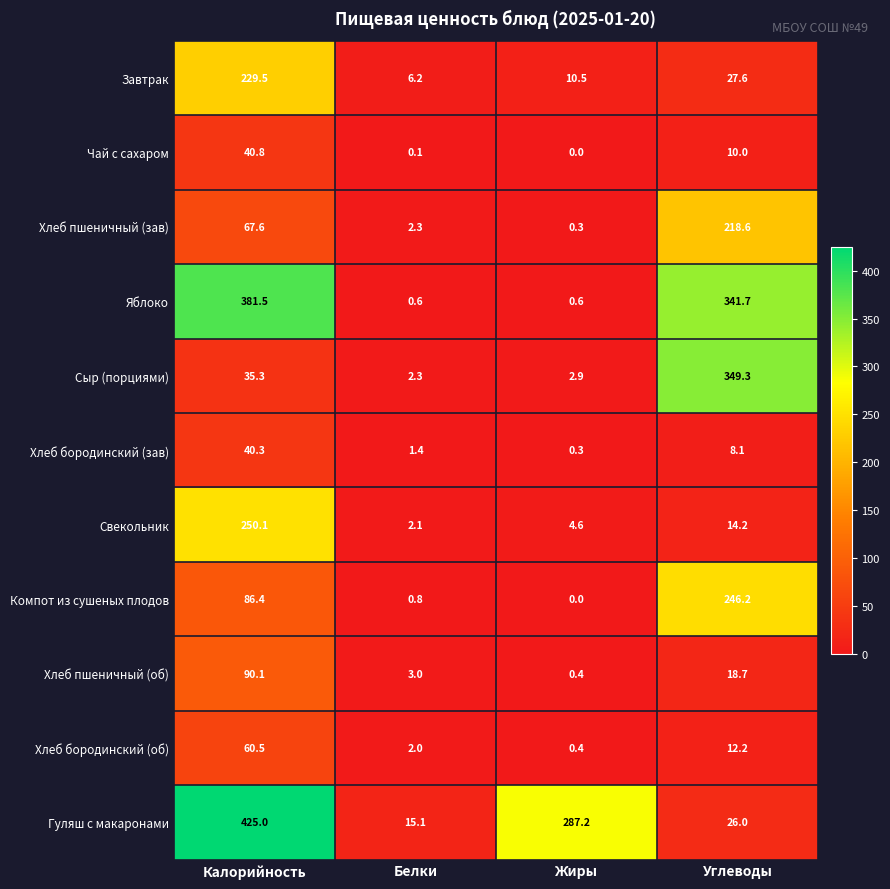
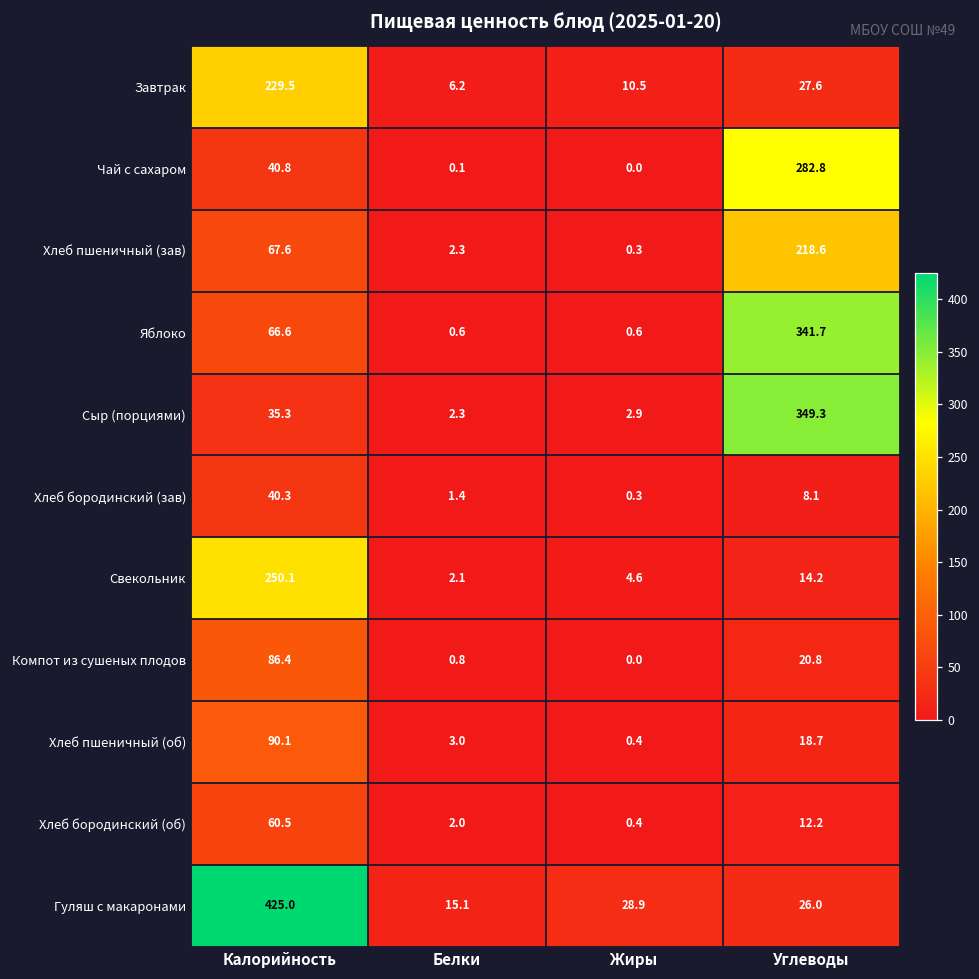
Чай с сахаром, Углеводы: 10.0 -> 282.8
Яблоко, Калорийность: 381.5 -> 66.6
Компот из сушеных плодов, Углеводы: 246.2 -> 20.8
Гуляш с макаронами, Жиры: 287.2 -> 28.9
